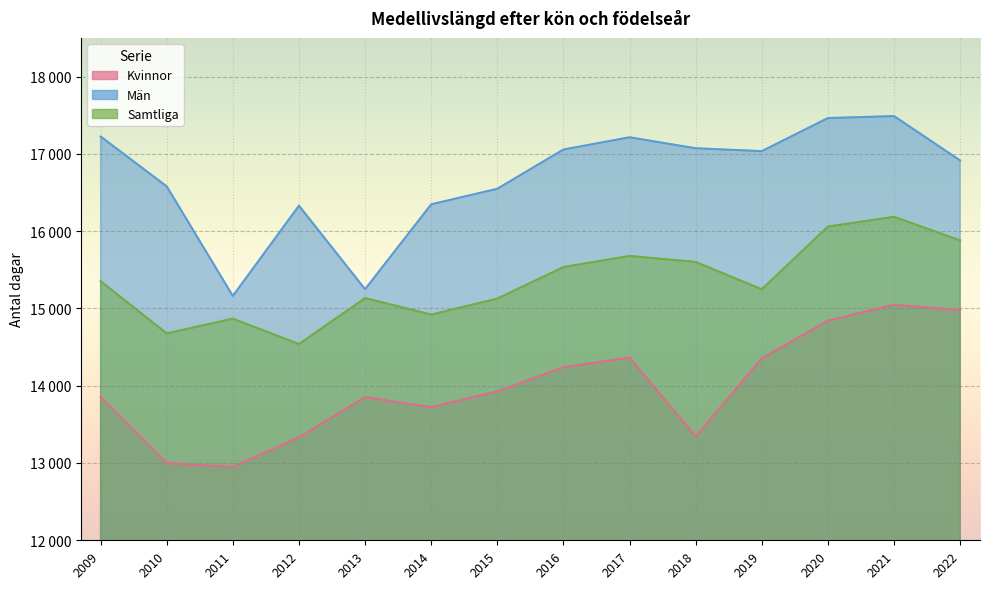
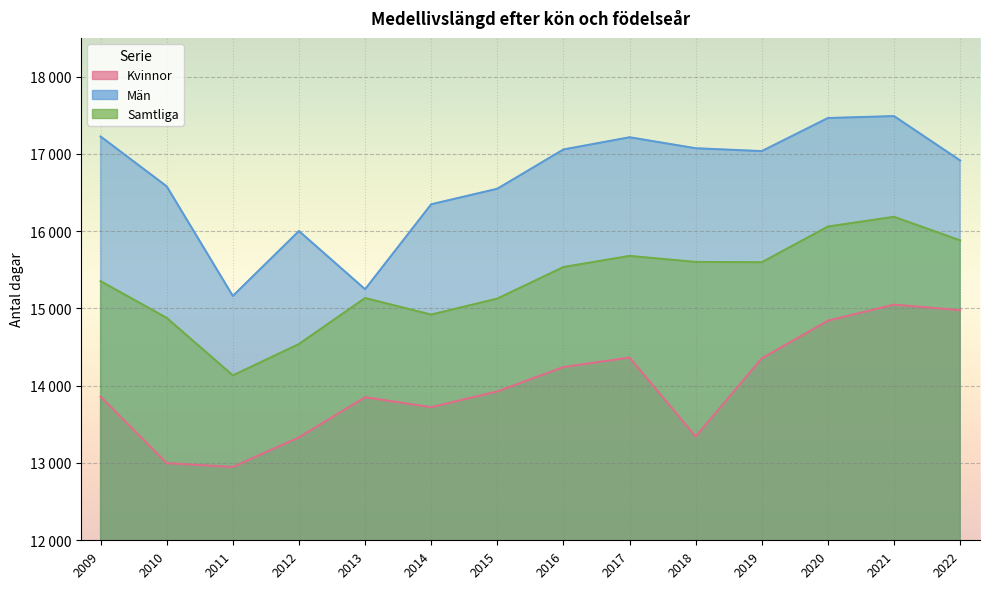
Samtliga, 2010: 14700 -> 14900
Samtliga, 2011: 14900 -> 14100
Män, 2012: 16300 -> 16000
Samtliga, 2019: 15200 -> 15600
